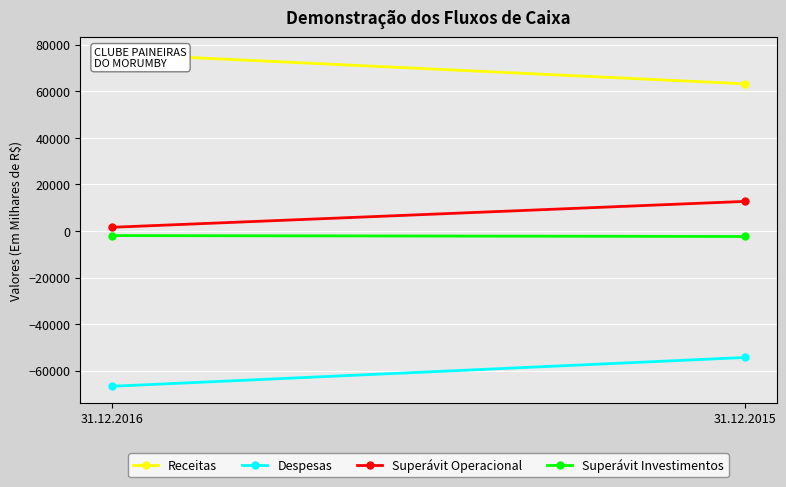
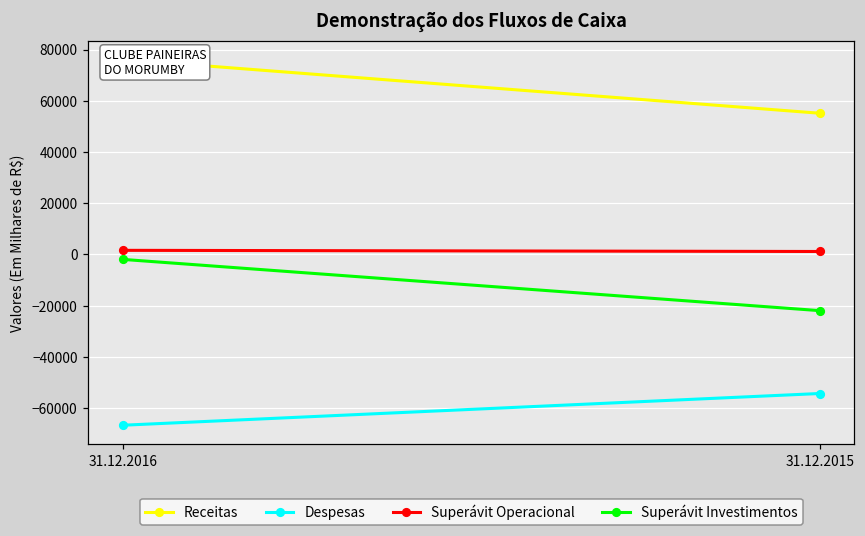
Receitas, 31.12.2015: 63000 -> 55000
Superávit Operacional, 31.12.2015: 13000 -> 1000
Superávit Investimentos, 31.12.2015: -2000 -> -22000
